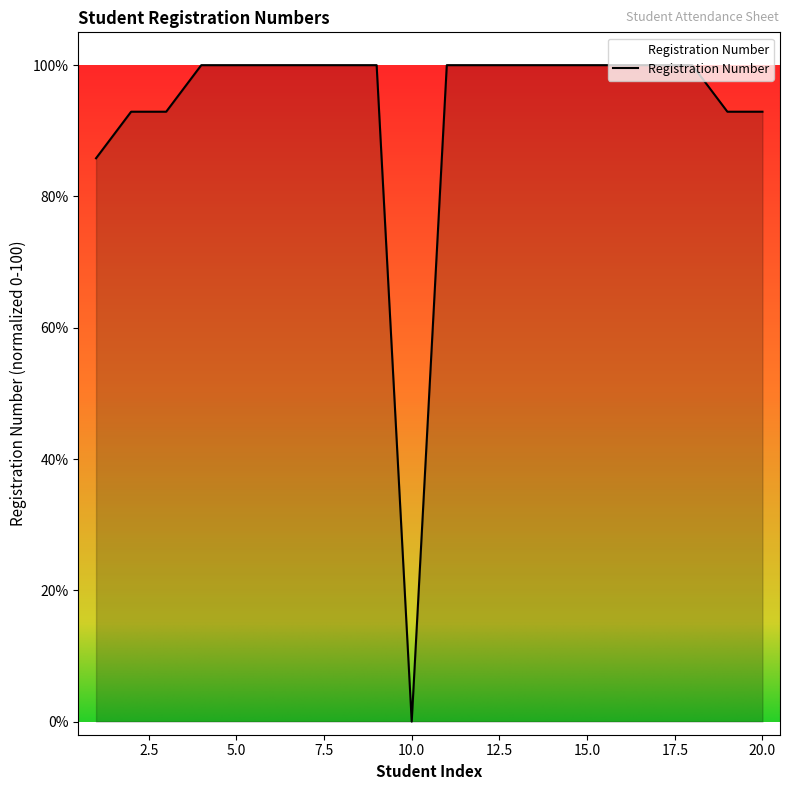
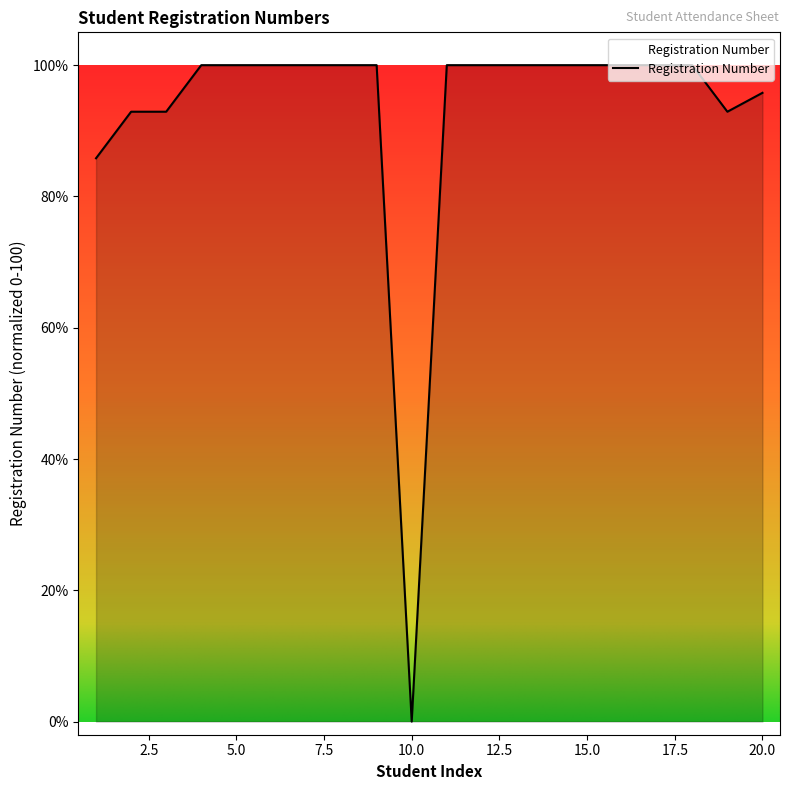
20.0: 93% -> 96%
